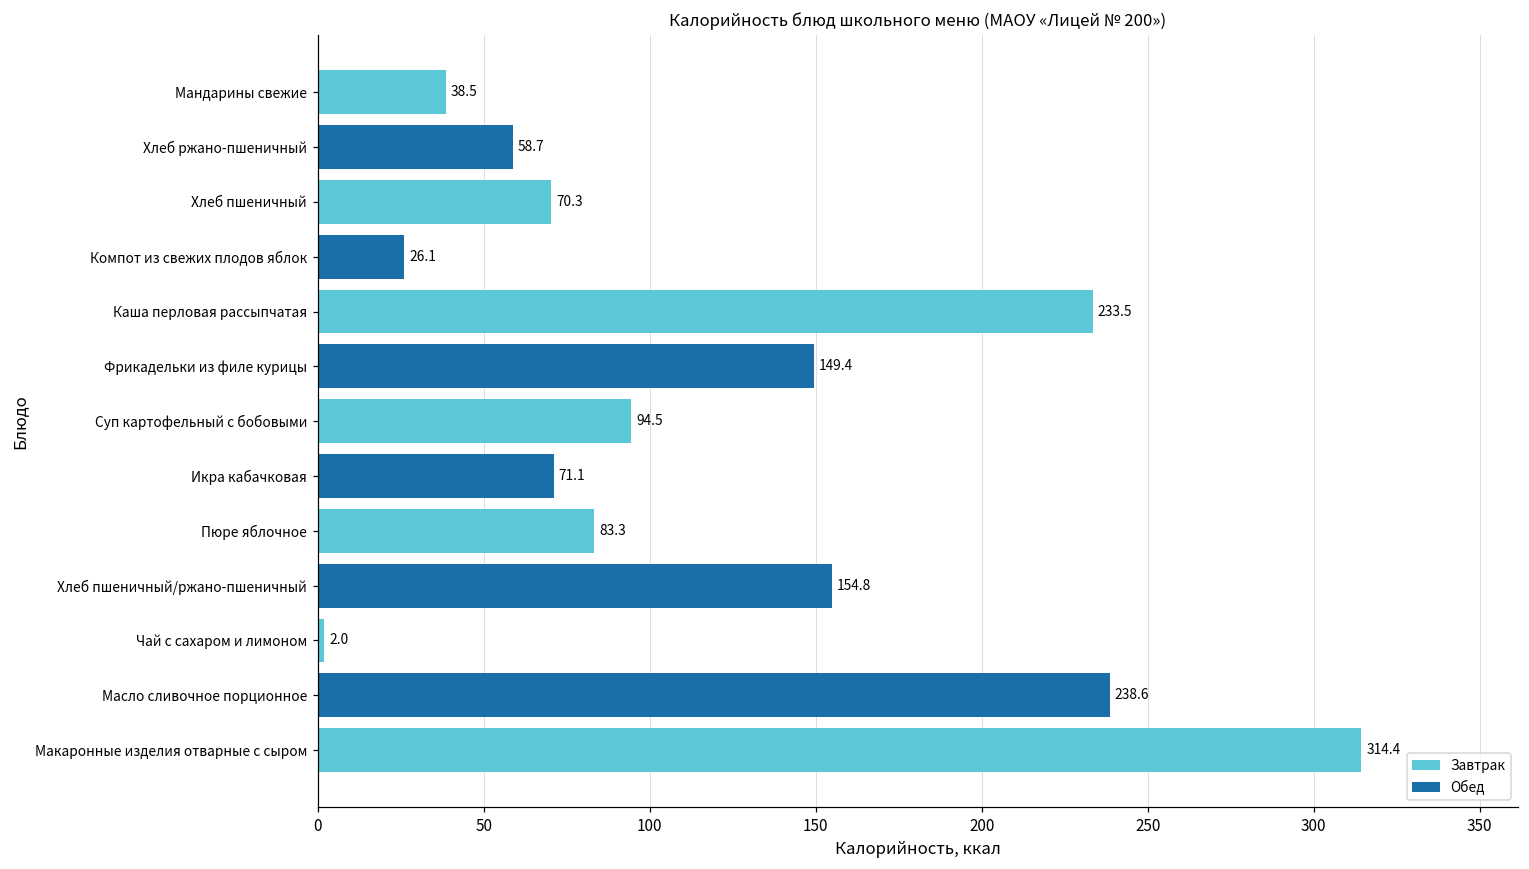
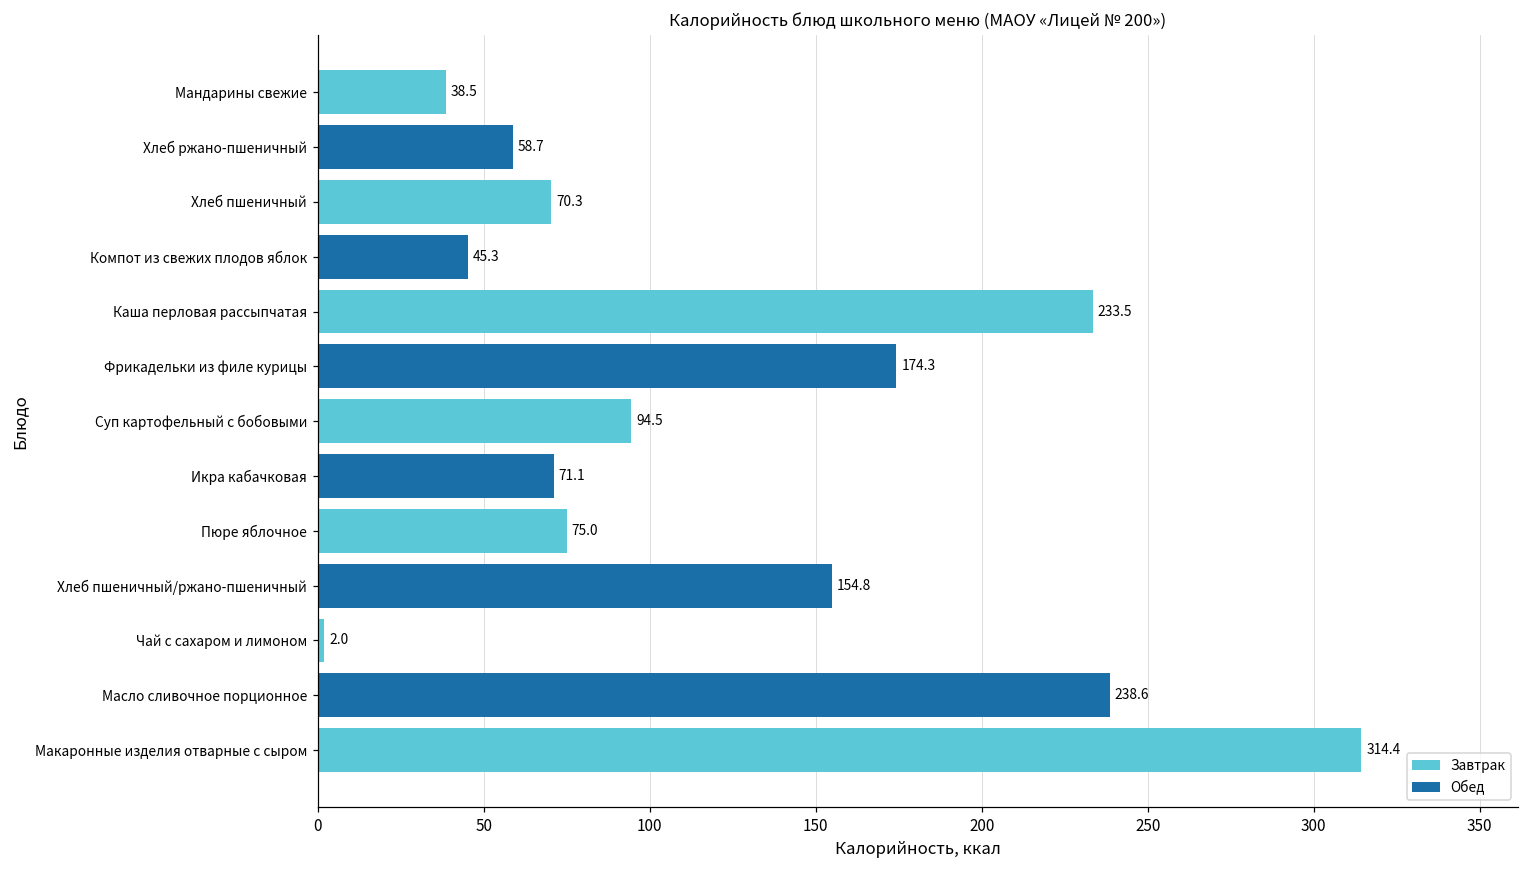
Компот из свежих плодов яблок: 26.1 -> 45.3
Фрикадельки из филе курицы: 149.4 -> 174.3
Пюре яблочное: 83.3 -> 75.0
